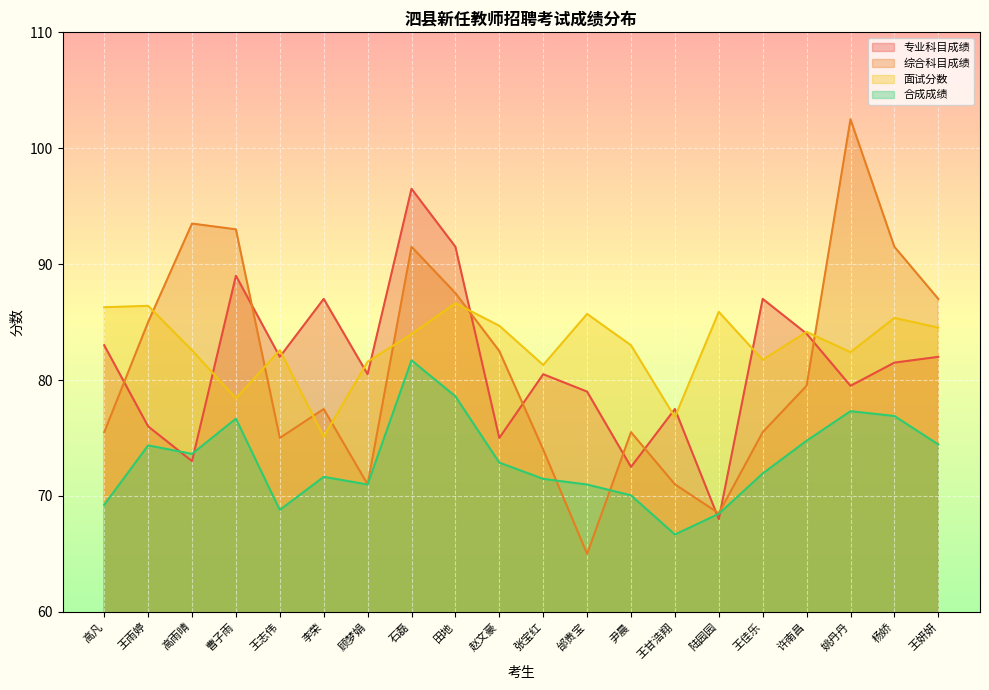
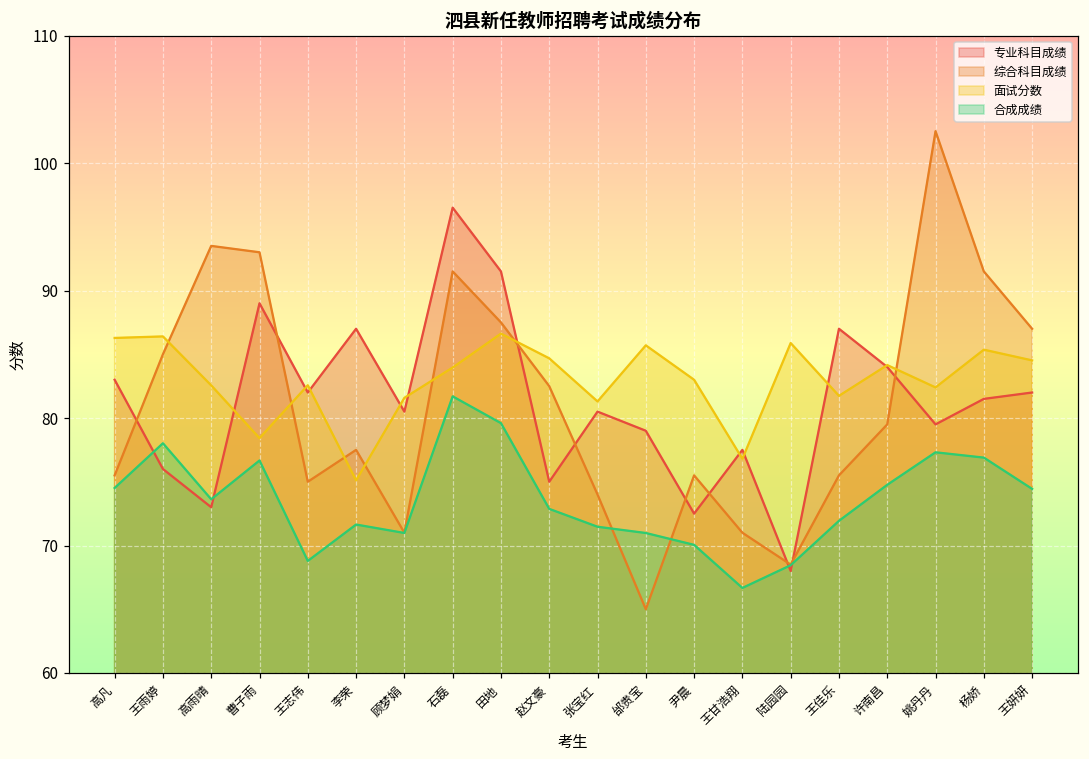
合成成绩, 高凡: 69.2 -> 74.5
合成成绩, 王雨婷: 74.4 -> 78.0
合成成绩, 田地: 78.6 -> 79.6
